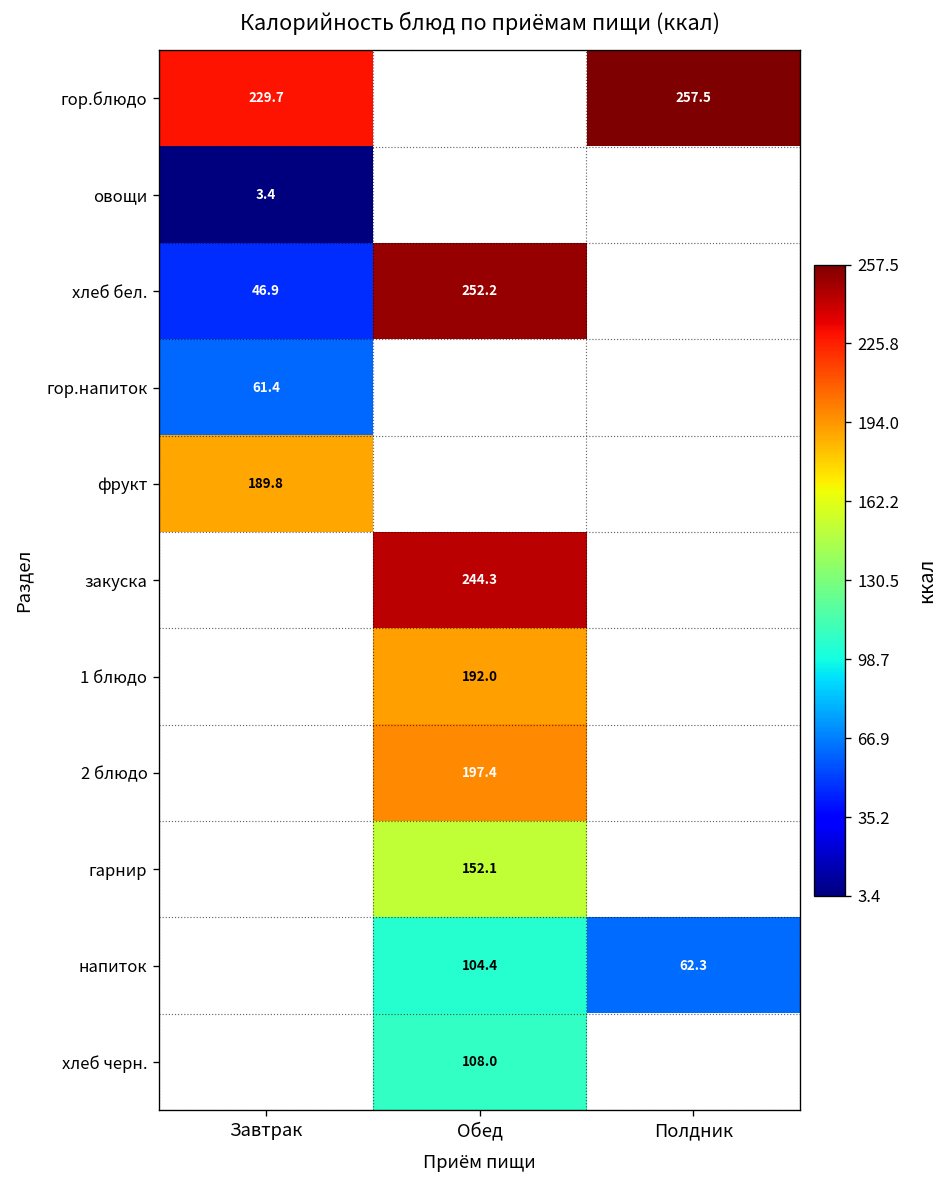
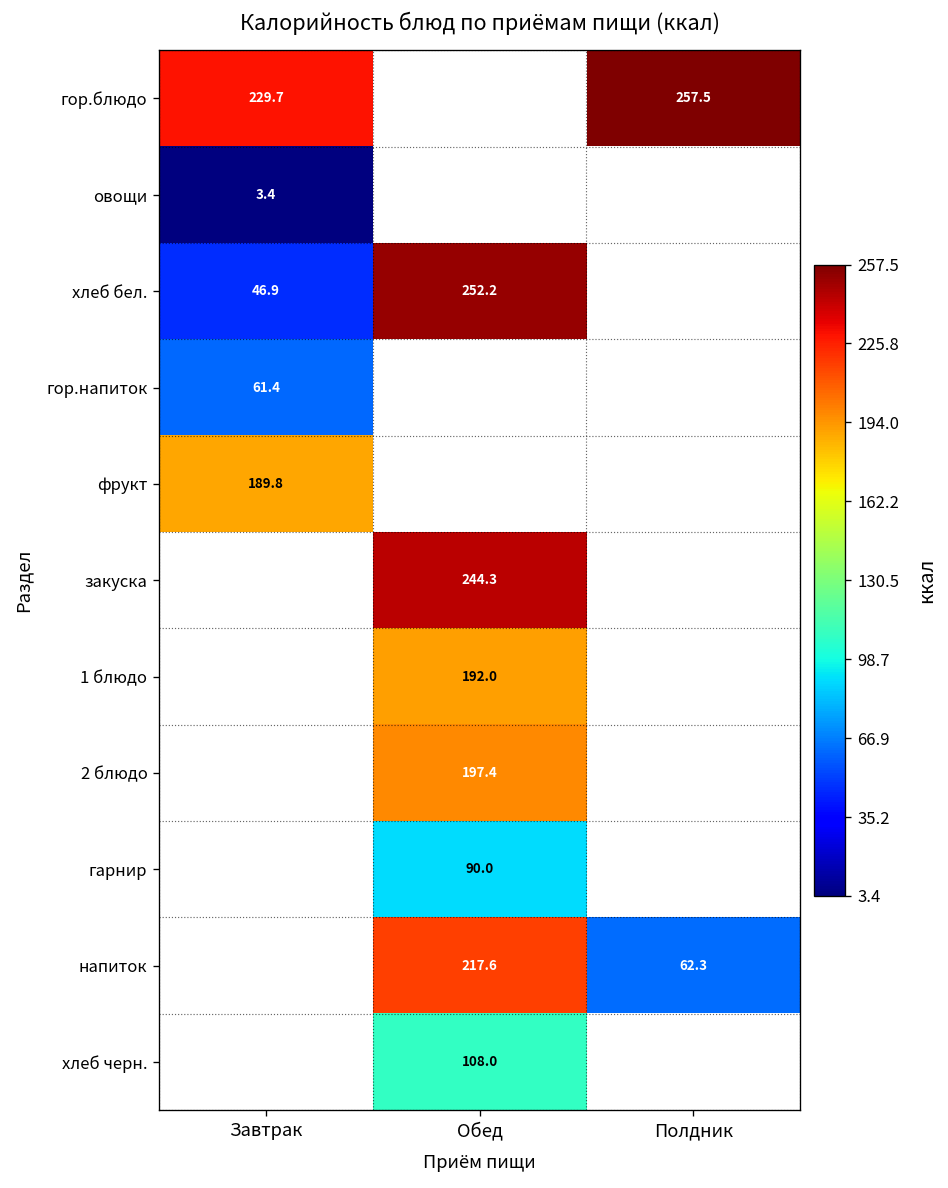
гарнир, Обед: 152.1 -> 90.0
напиток, Обед: 104.4 -> 217.6
